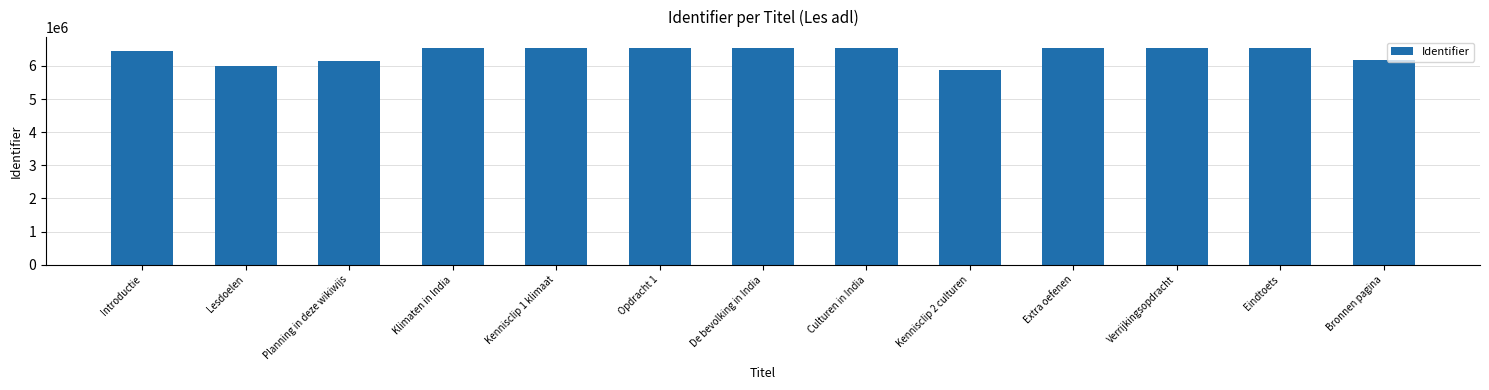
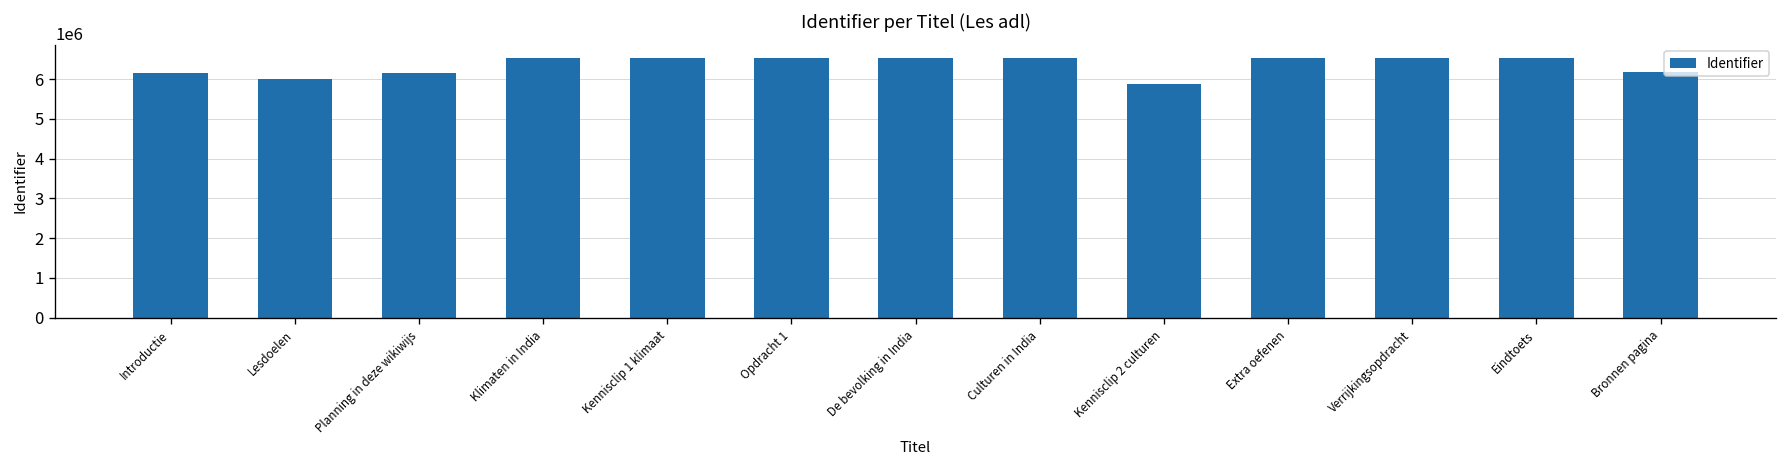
Introductie: 6500000 -> 6200000
